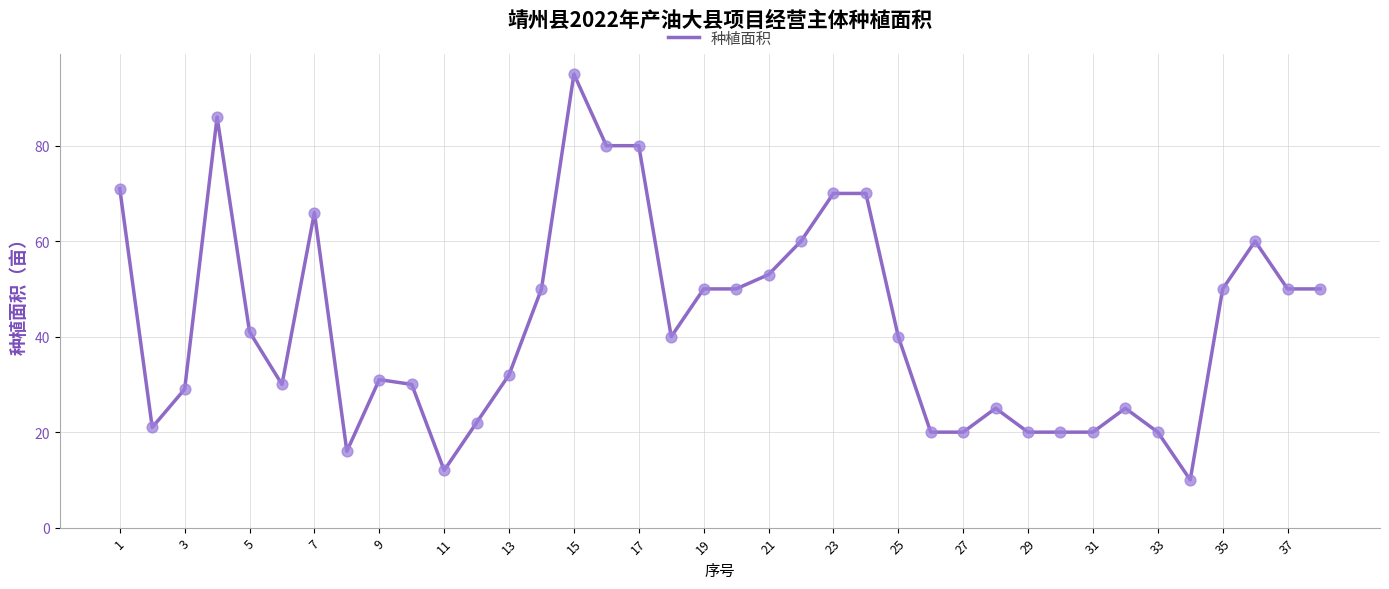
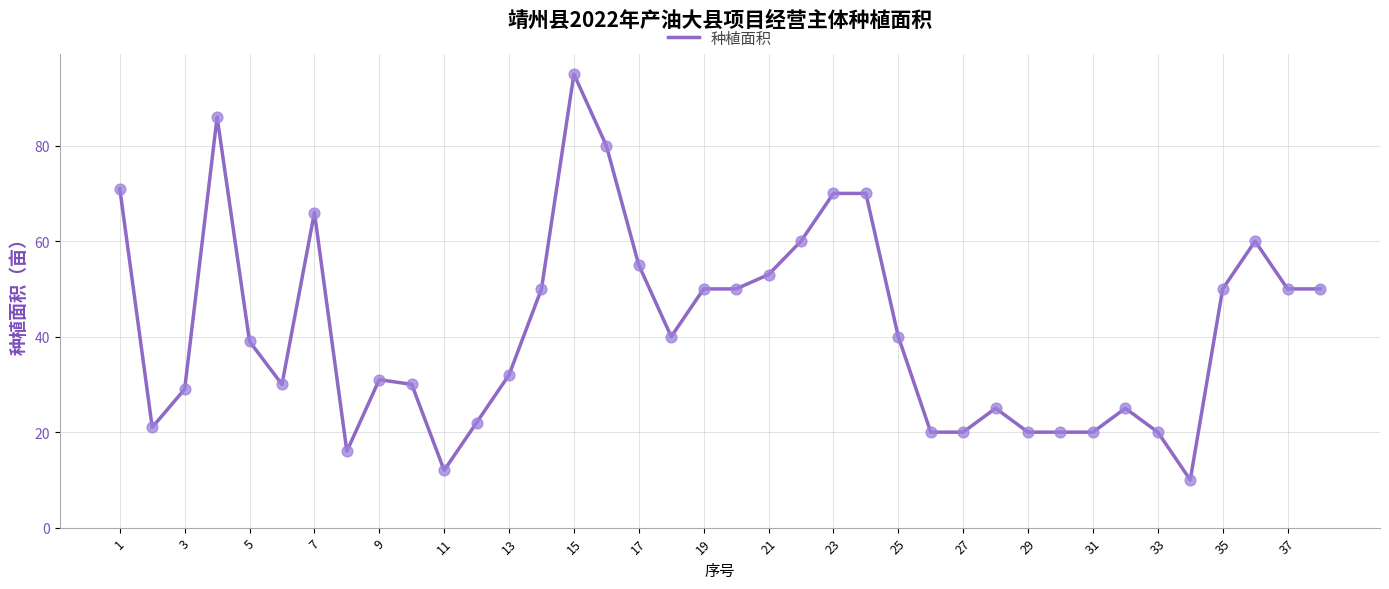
5: 41 -> 39
17: 80 -> 55
